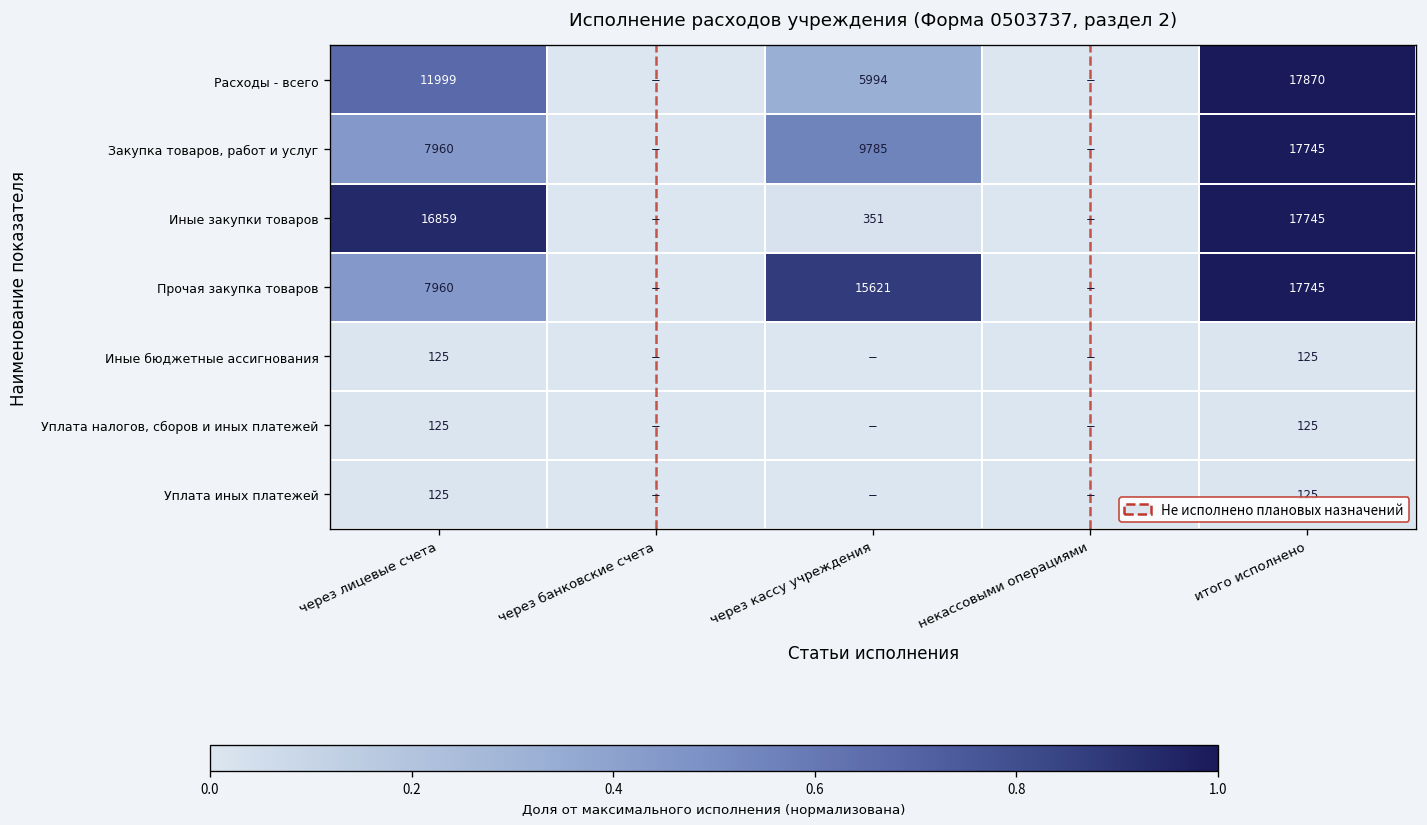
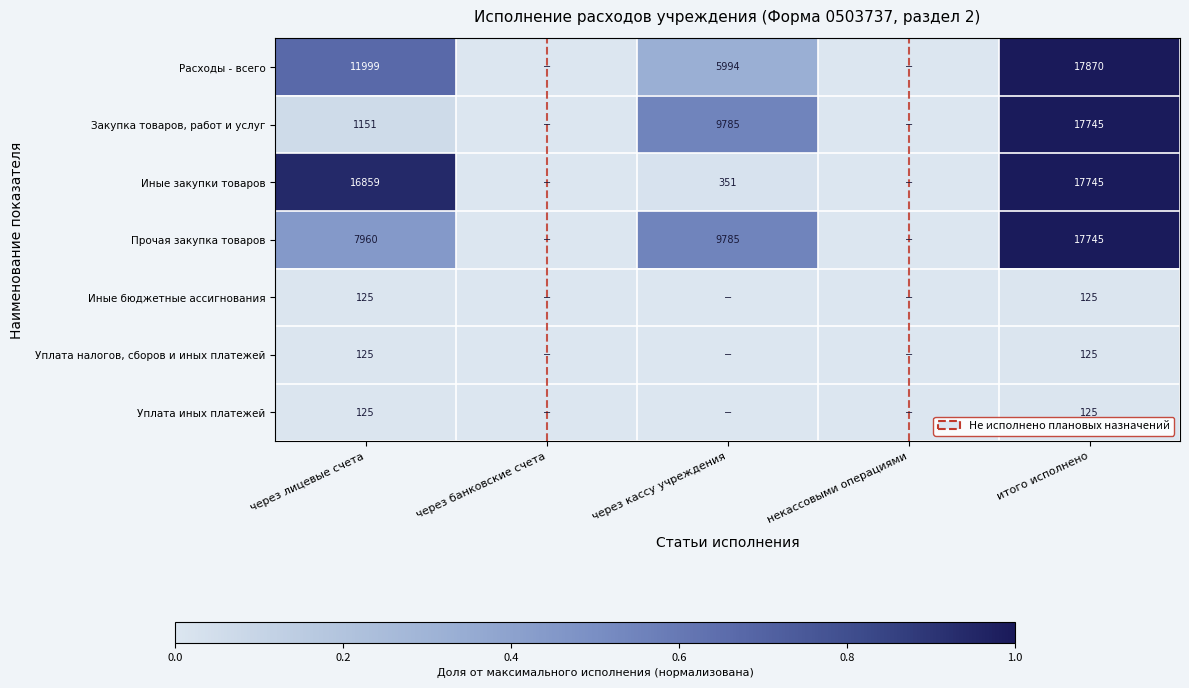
Закупка товаров, работ и услуг, через лицевые счета: 7960 -> 1151
Прочая закупка товаров, через кассу учреждения: 15621 -> 9785
